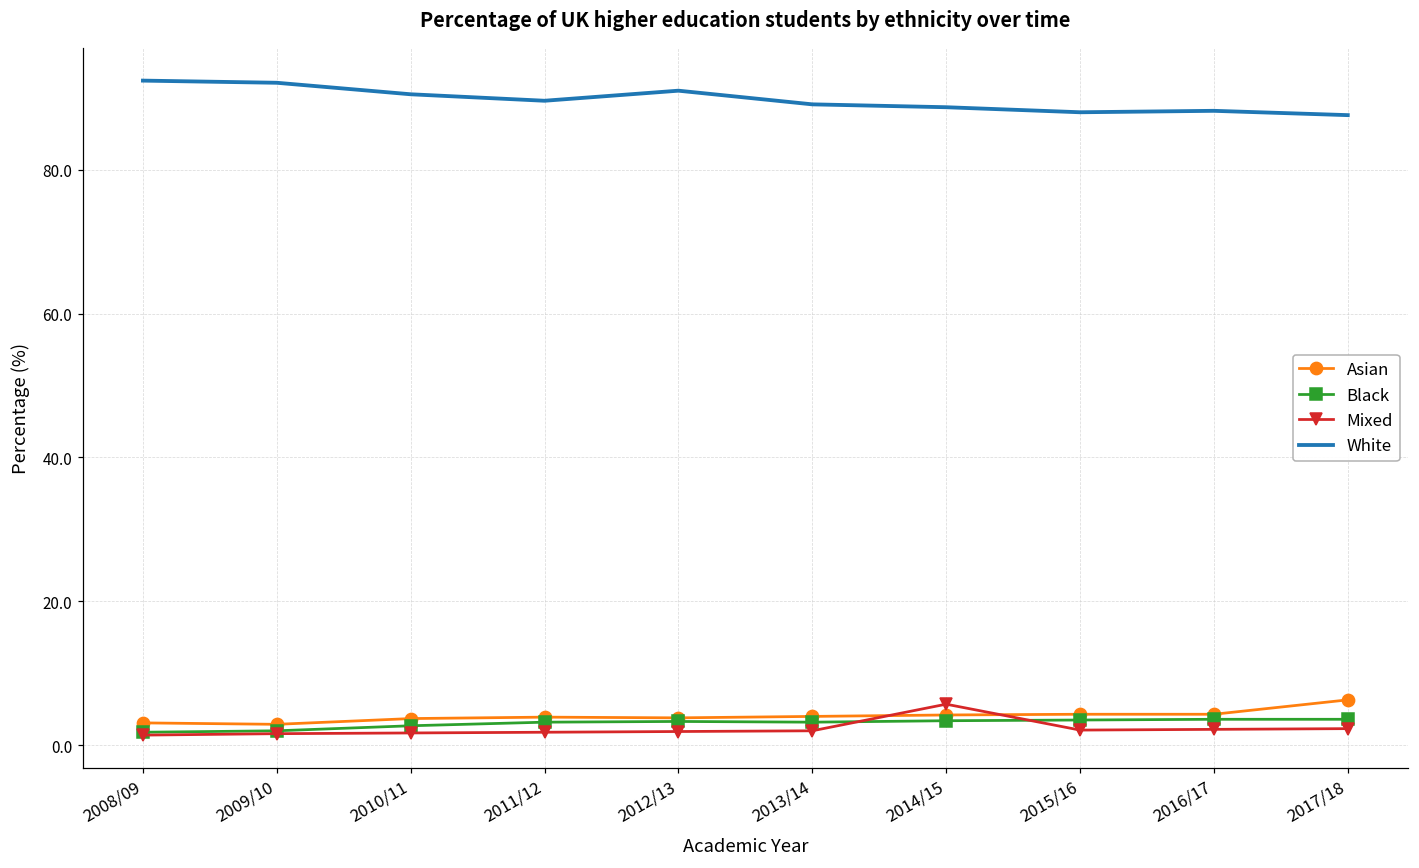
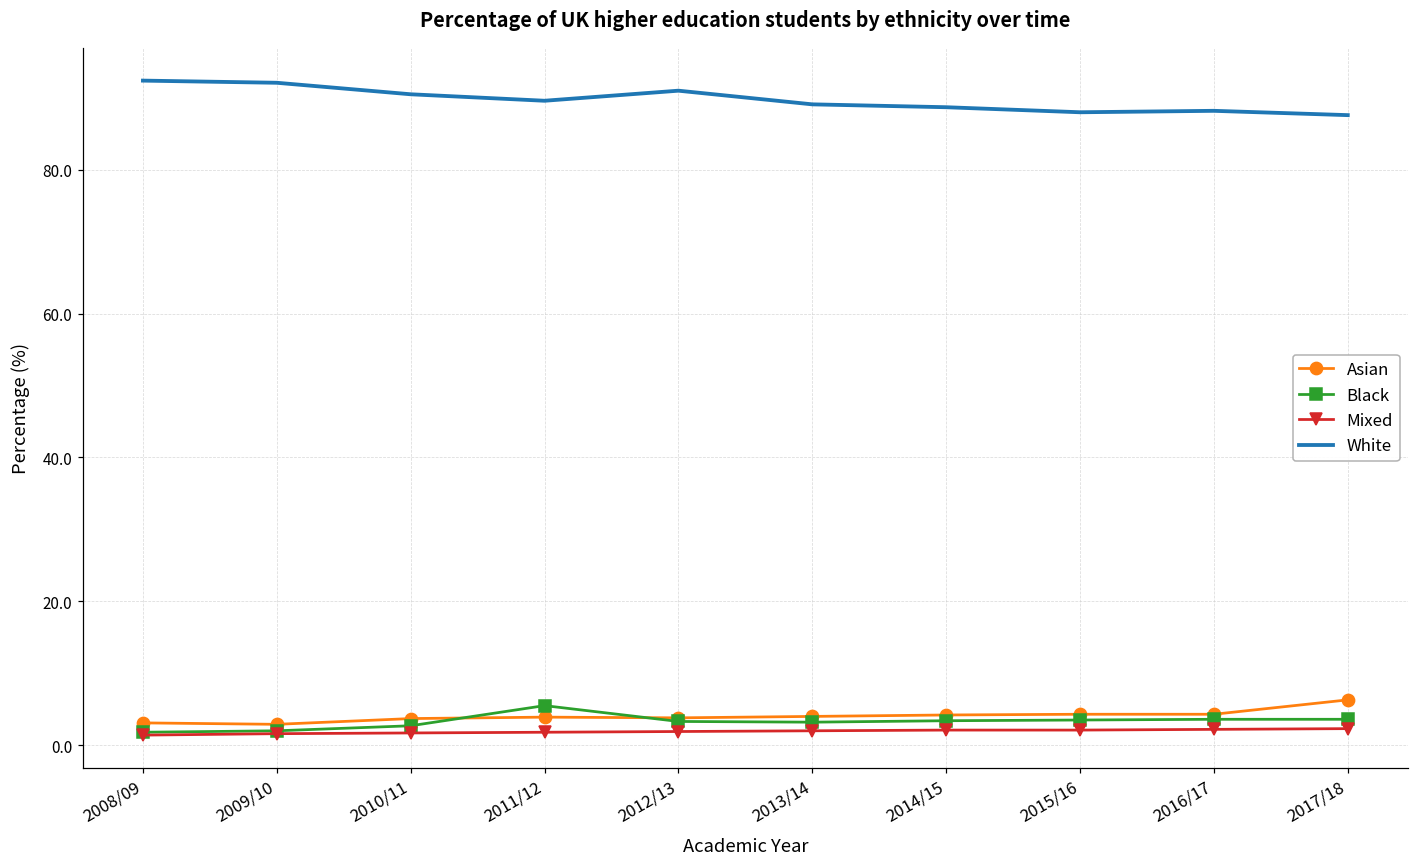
Black, 2011/12: 3 -> 6
Mixed, 2014/15: 6 -> 2
